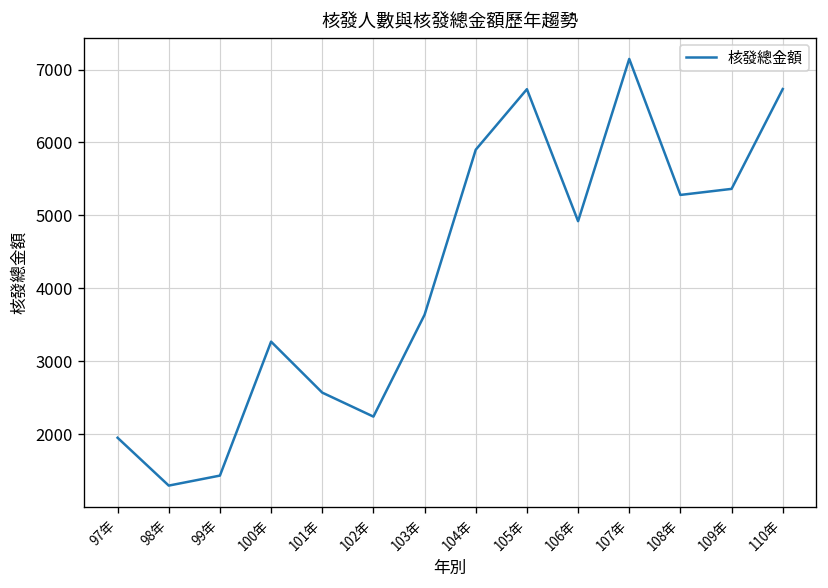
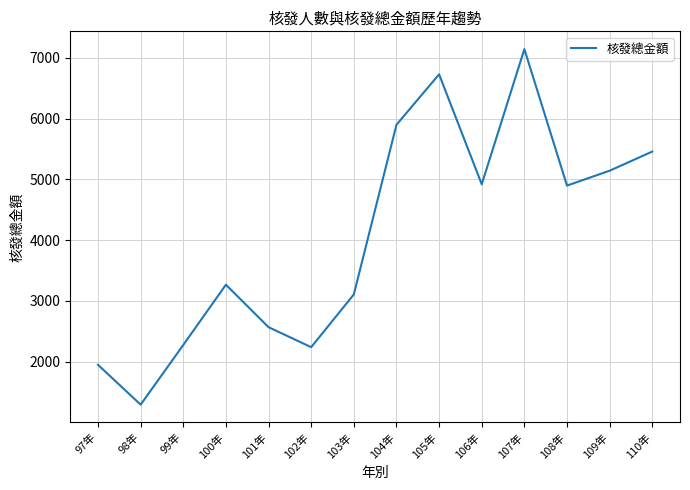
99年: 1400 -> 2300
103年: 3600 -> 3100
108年: 5300 -> 4900
109年: 5400 -> 5100
110年: 6700 -> 5500
